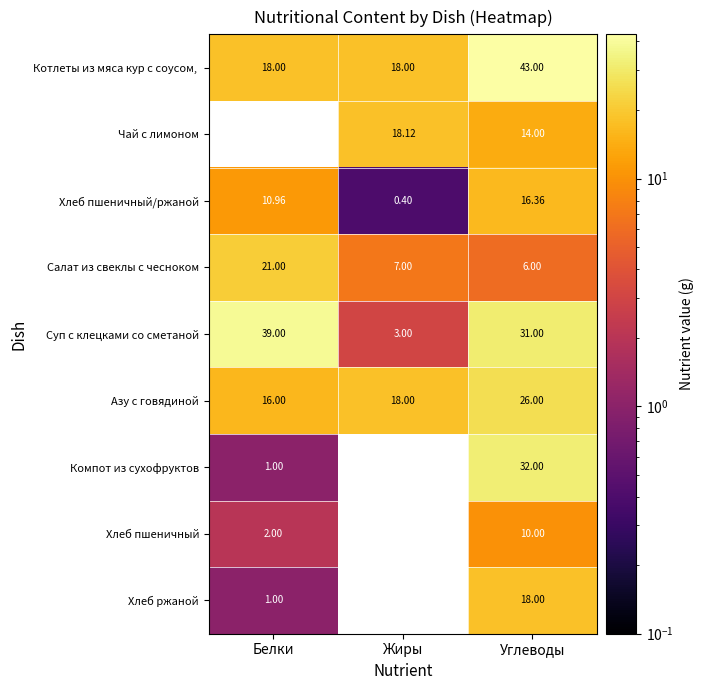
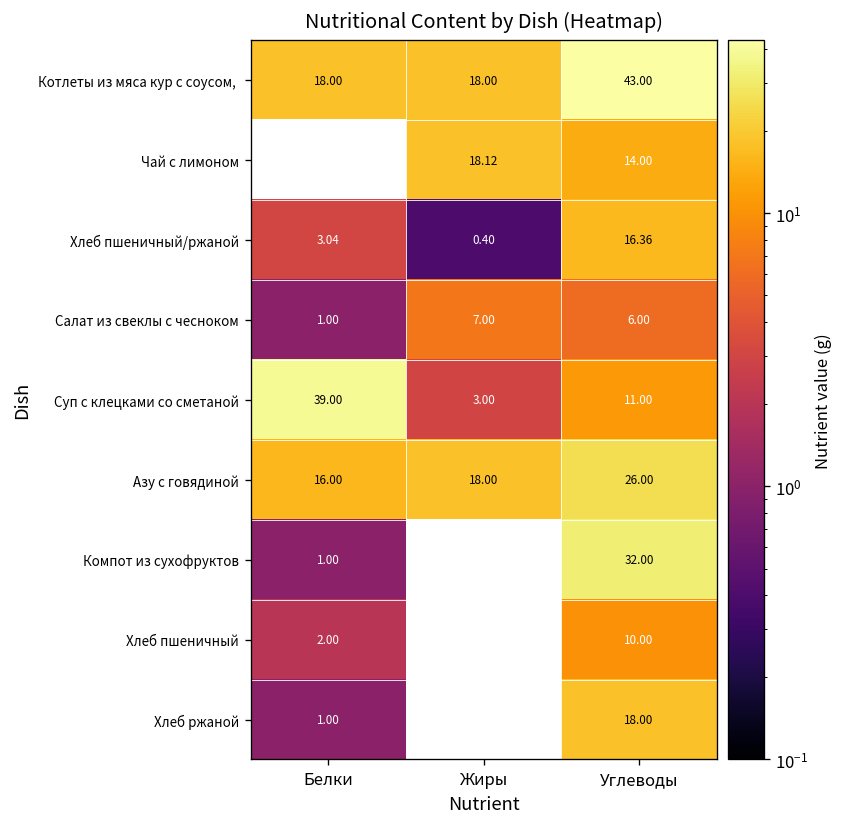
Хлеб пшеничный/ржаной, Белки: 10.96 -> 3.04
Салат из свеклы с чесноком, Белки: 21.00 -> 1.00
Суп с клецками со сметаной, Углеводы: 31.00 -> 11.00
